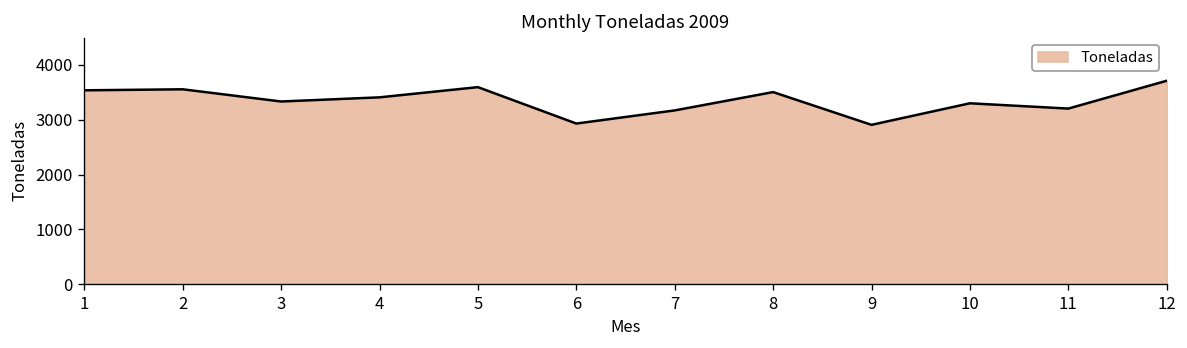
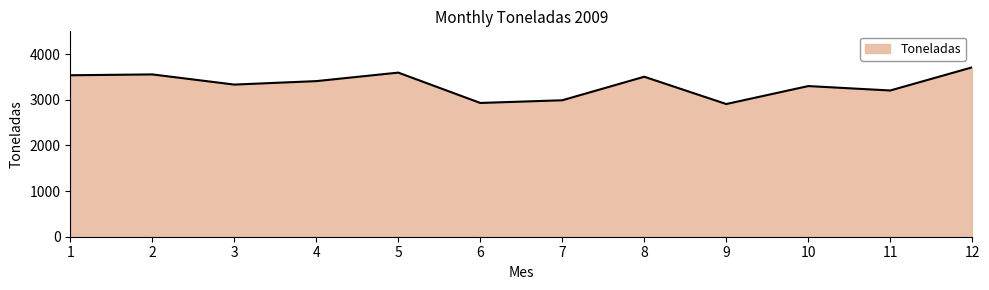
7: 3200 -> 3000
